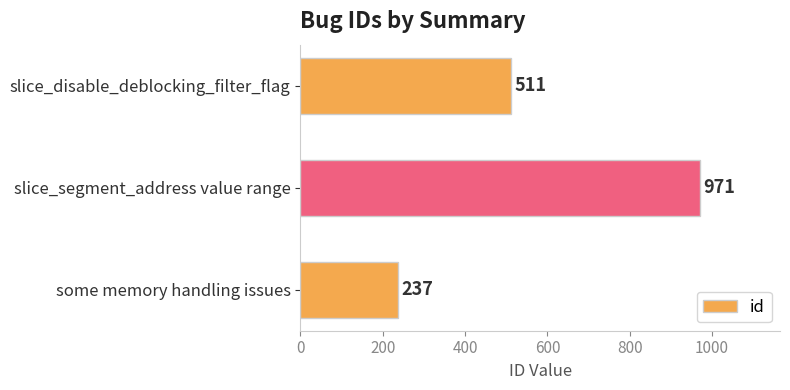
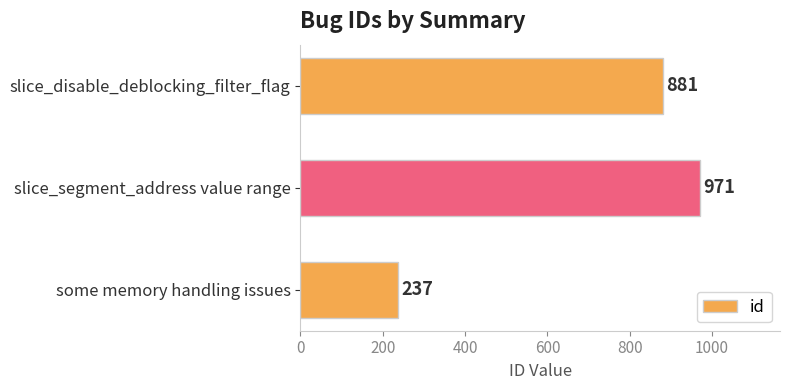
slice_disable_deblocking_filter_flag: 511 -> 881
